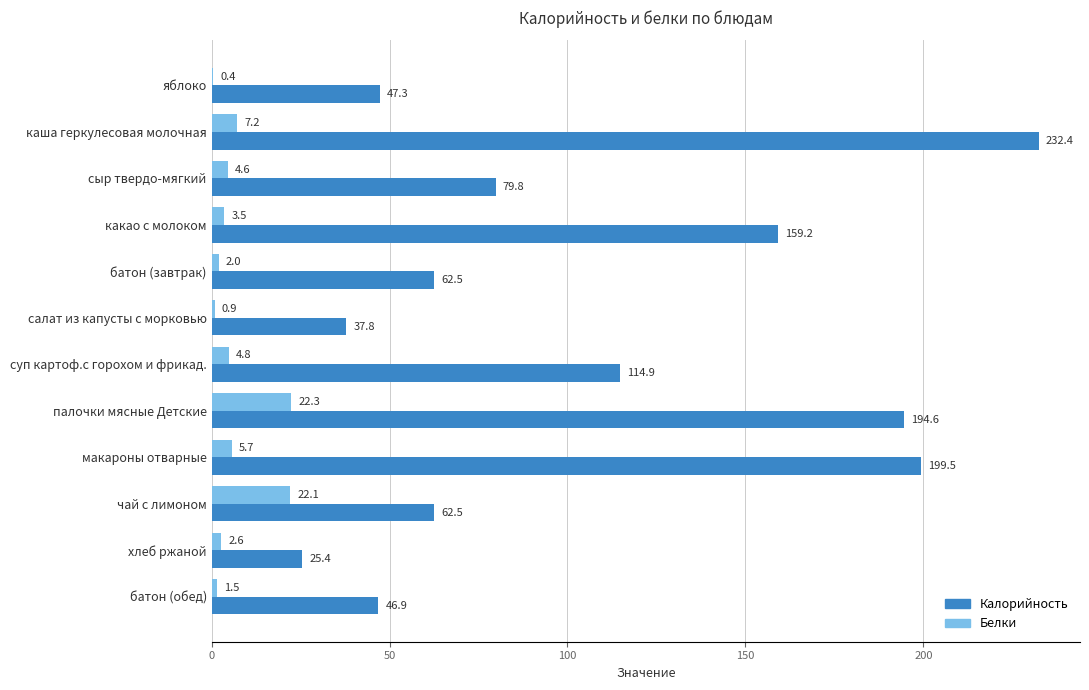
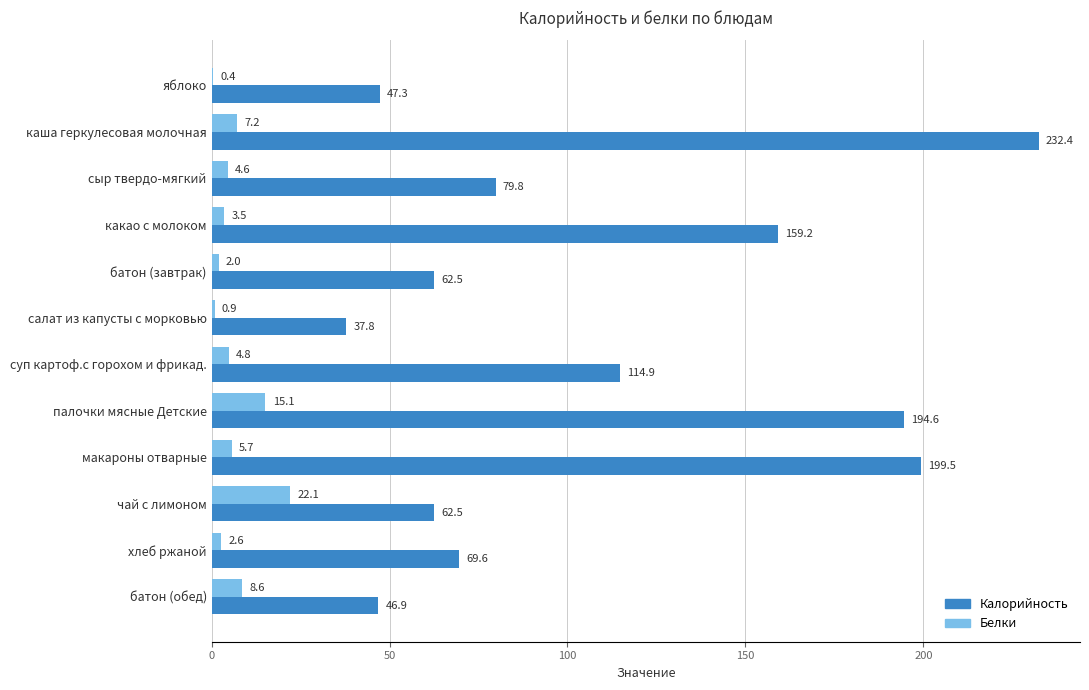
Белки, палочки мясные Детские: 22.3 -> 15.1
Калорийность, хлеб ржаной: 25.4 -> 69.6
Белки, батон (обед): 1.5 -> 8.6
